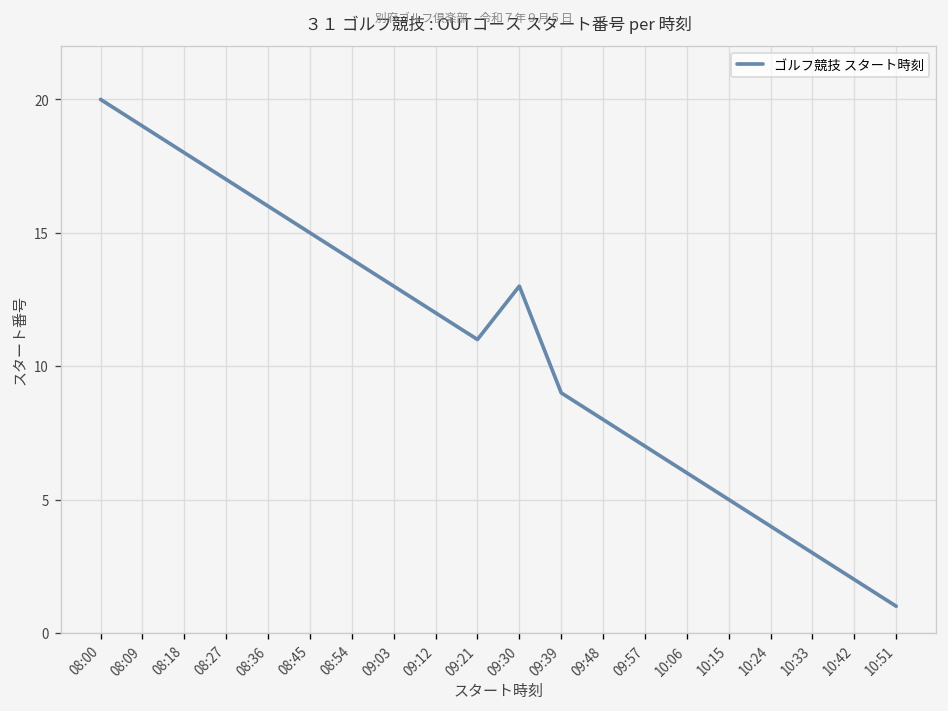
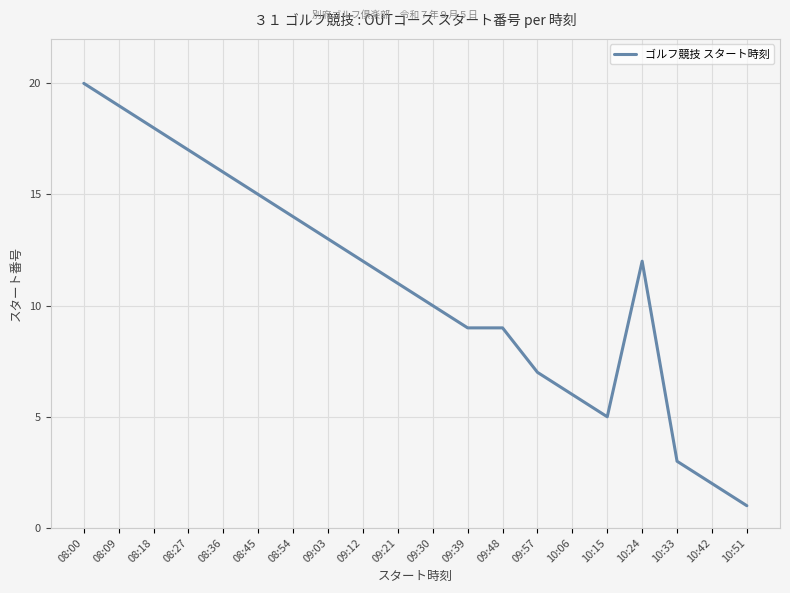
09:30: 13 -> 10
09:48: 8 -> 9
10:24: 4 -> 12
